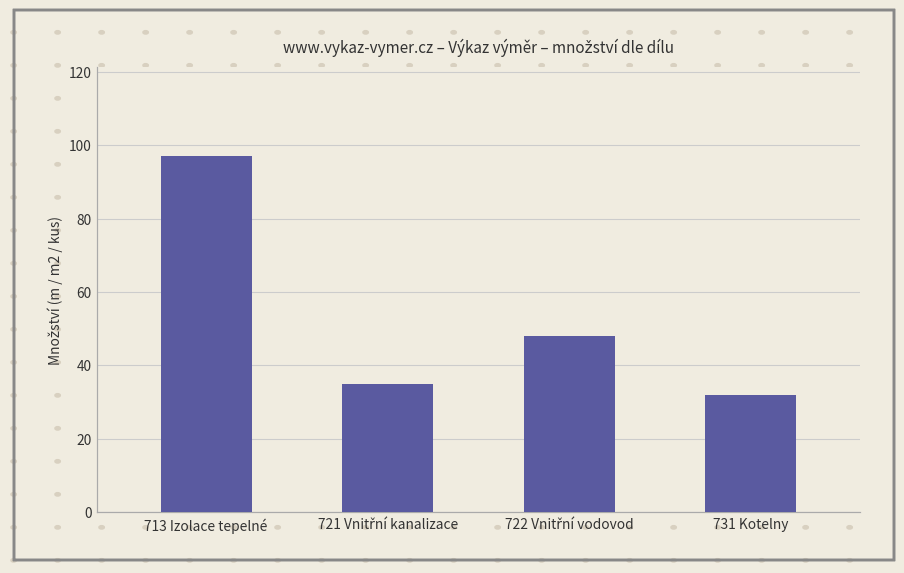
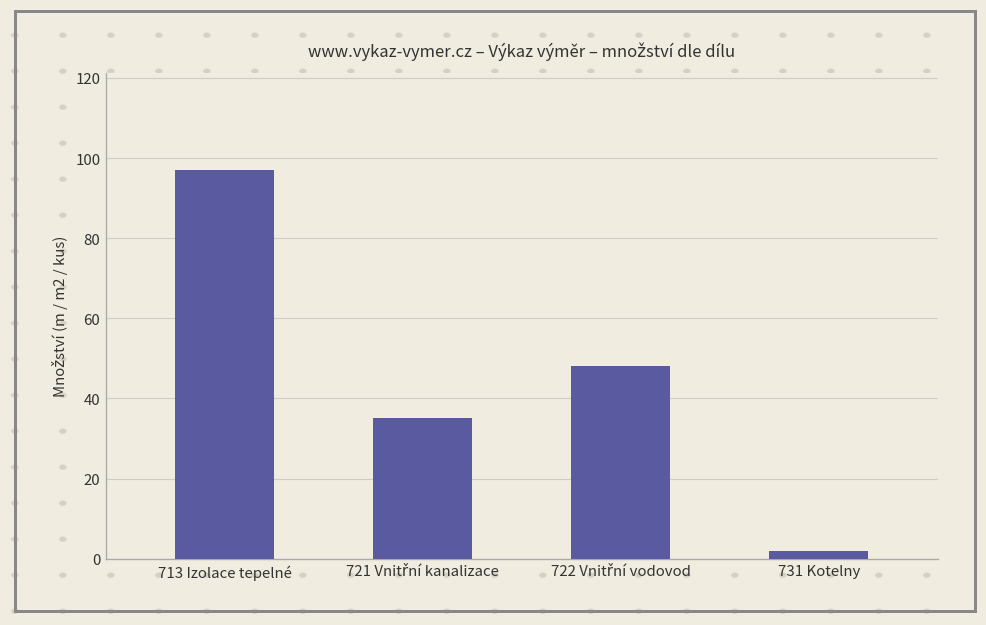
731 Kotelny: 32 -> 2
